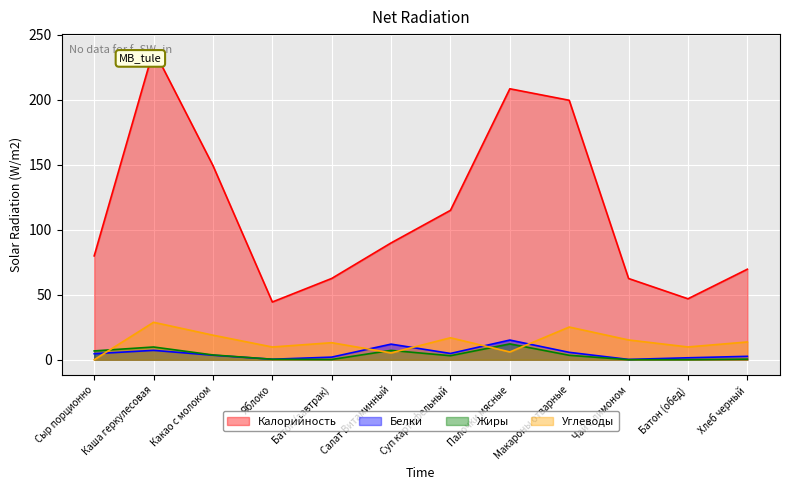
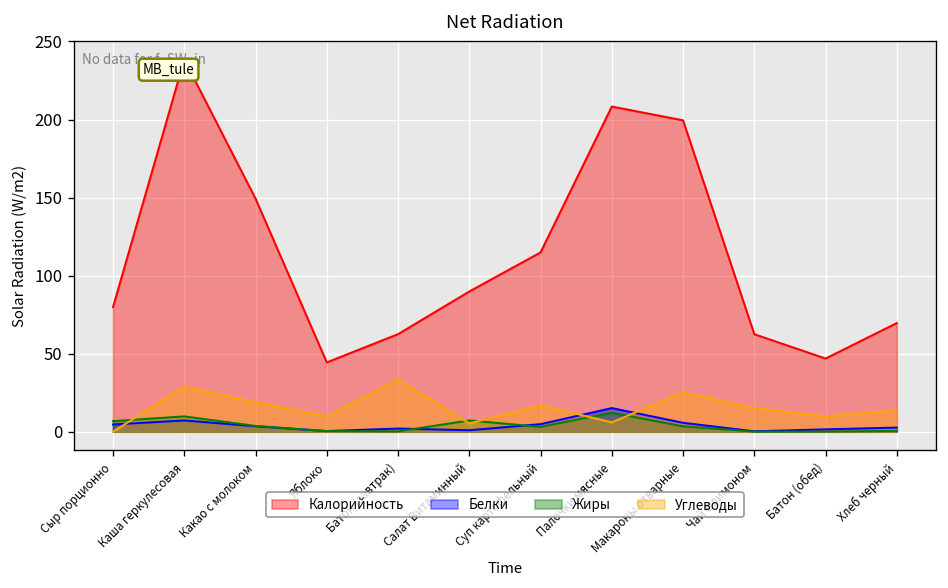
Углеводы, Батон (завтрак): 13 -> 33
Белки, Салат Витаминный: 12 -> 1
